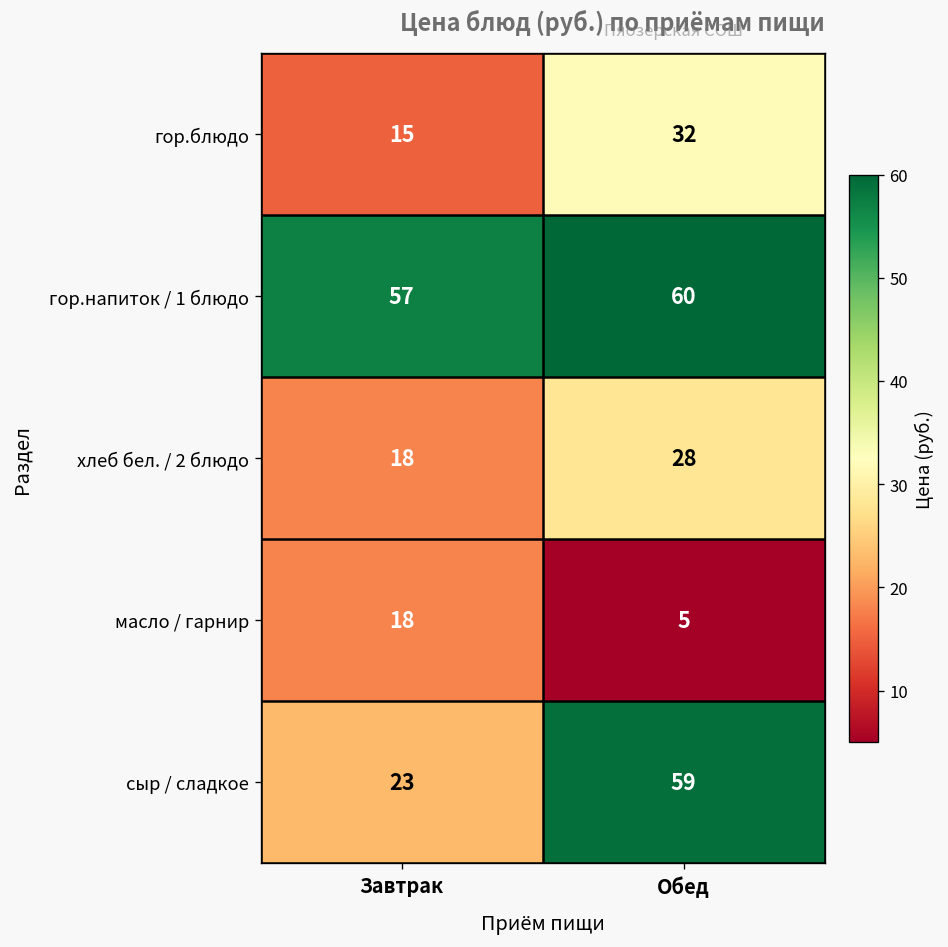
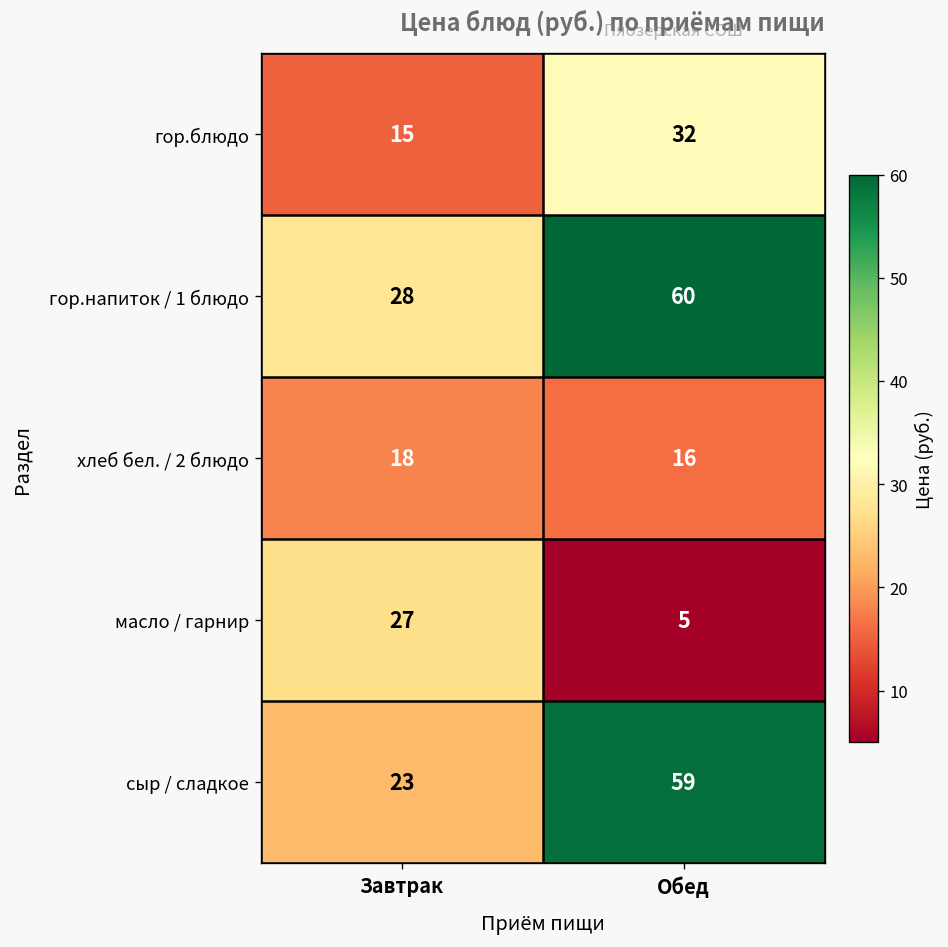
гор.напиток / 1 блюдо, Завтрак: 57 -> 28
хлеб бел. / 2 блюдо, Обед: 28 -> 16
масло / гарнир, Завтрак: 18 -> 27
